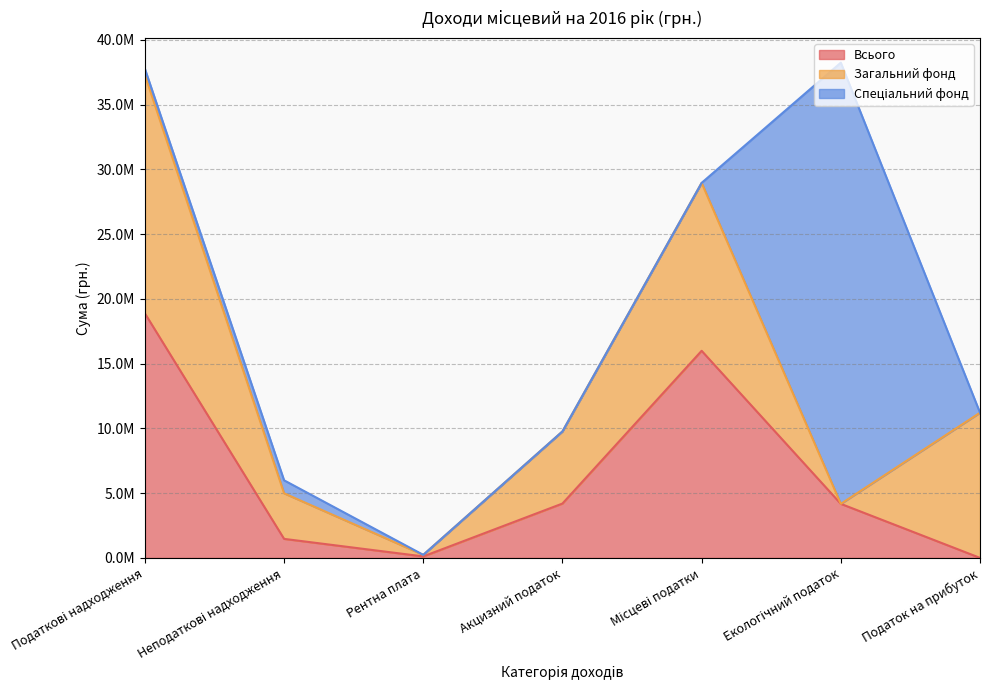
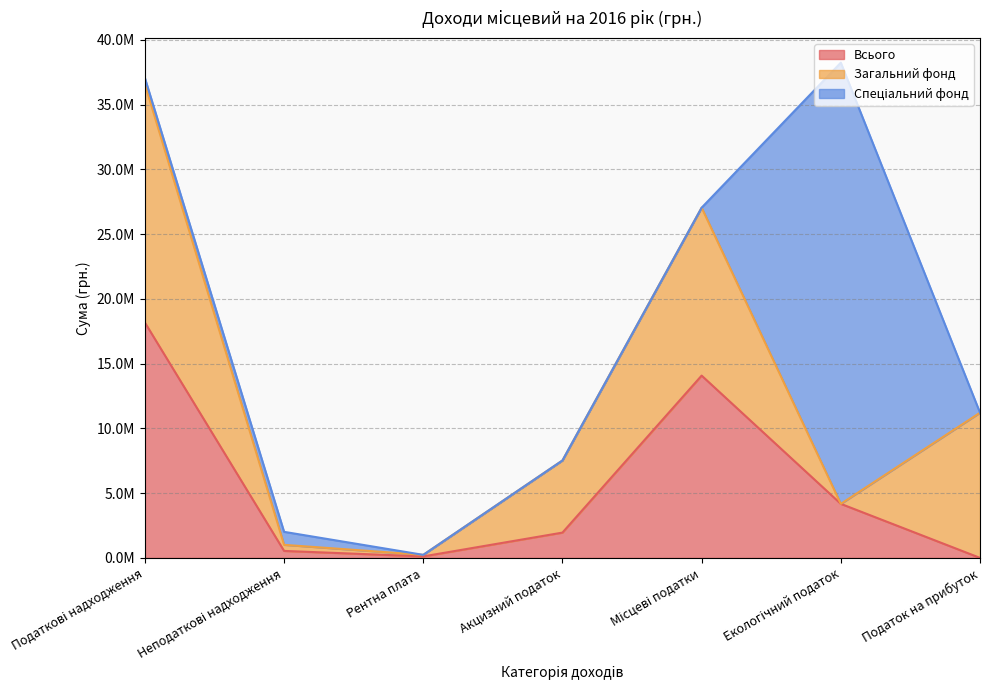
Всього, Податкові надходження: 18900000 -> 18200000
Всього, Неподаткові надходження: 1500000 -> 500000
Загальний фонд, Неподаткові надходження: 3500000 -> 500000
Всього, Акцизний податок: 4200000 -> 2000000
Всього, Місцеві податки: 16000000 -> 14100000
